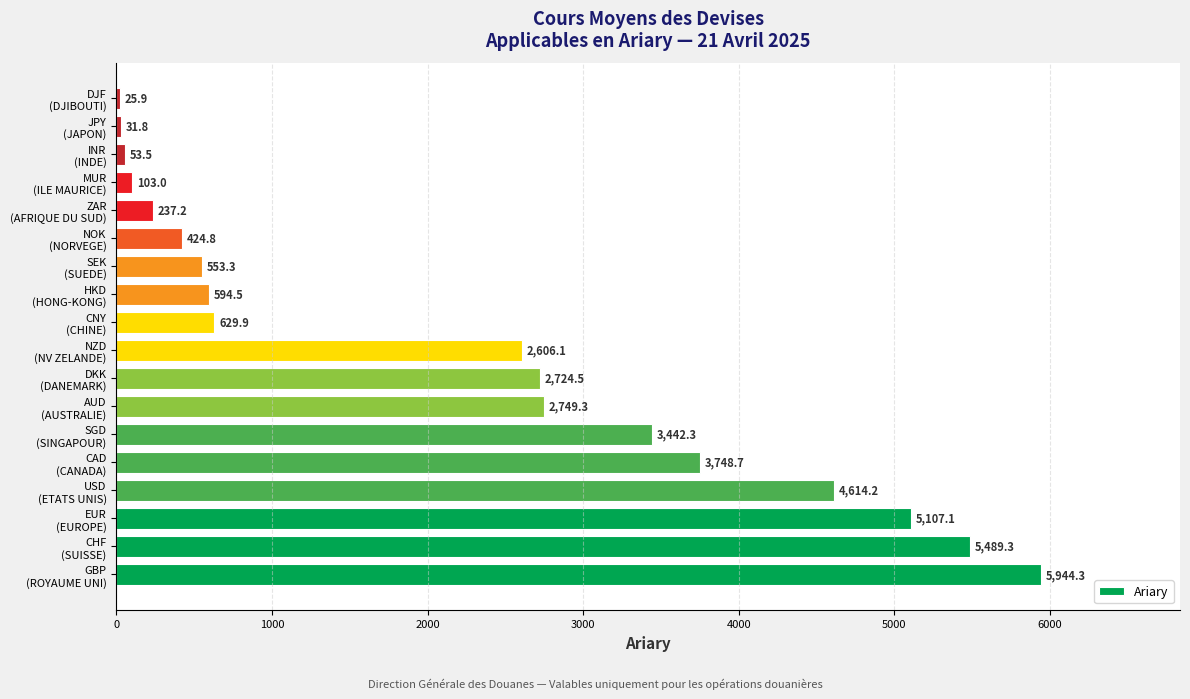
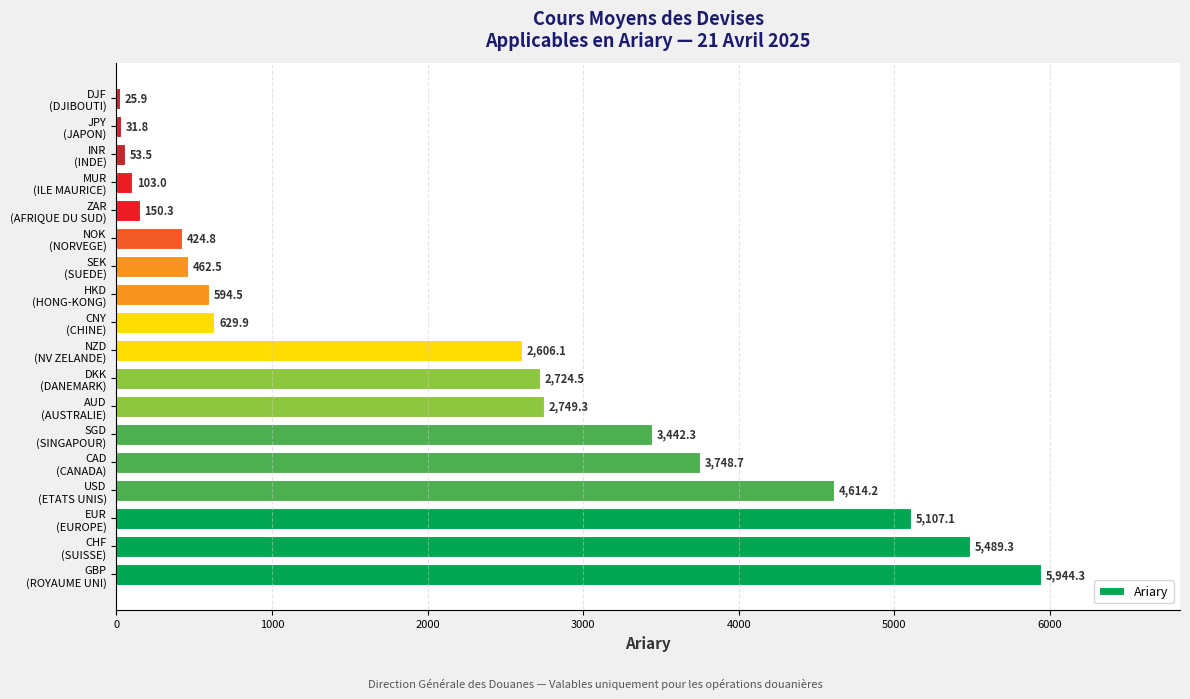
ZAR (AFRIQUE DU SUD): 237.2 -> 150.3
SEK (SUEDE): 553.3 -> 462.5
